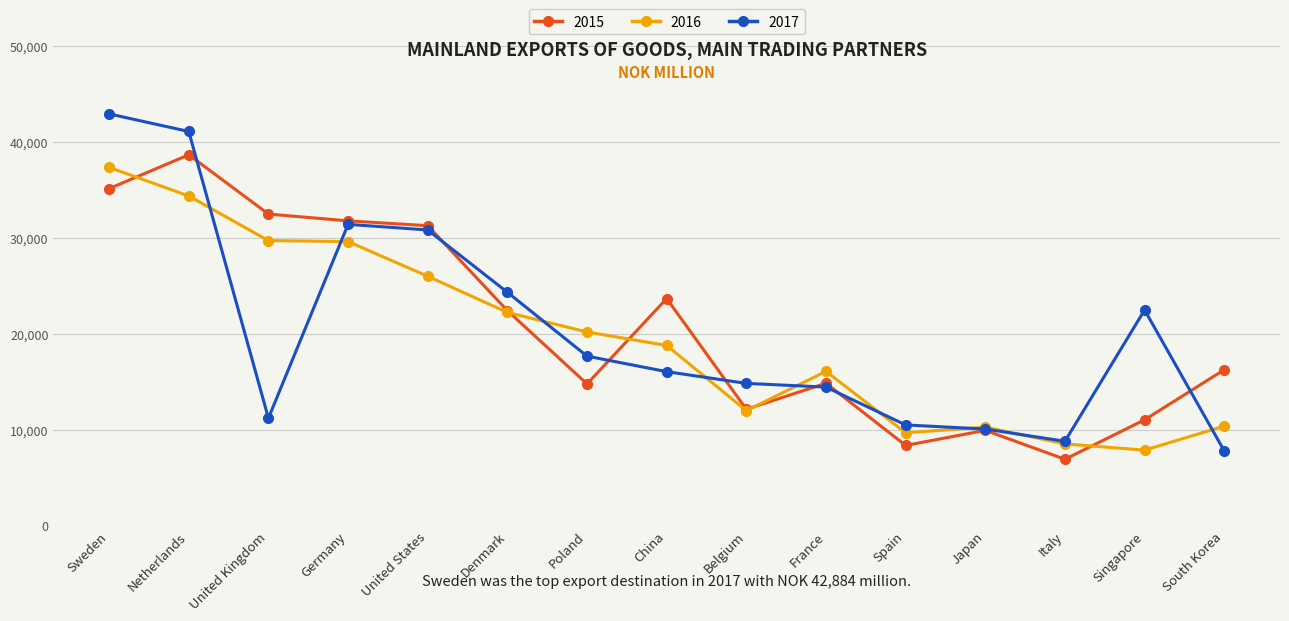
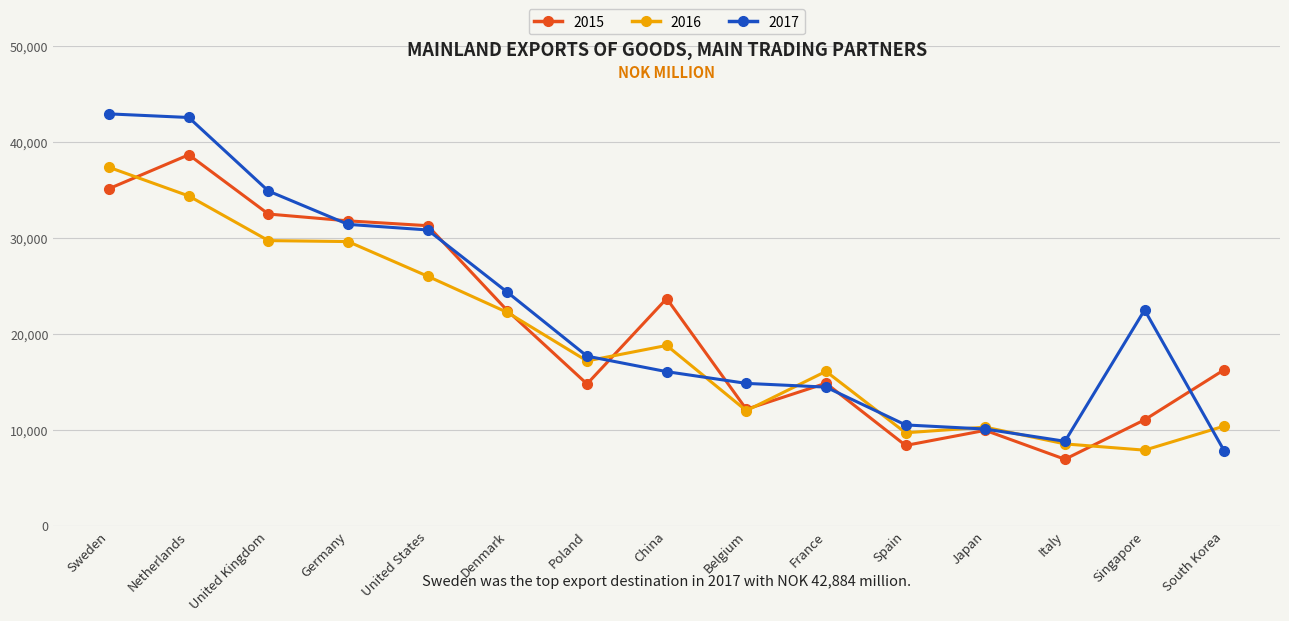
2017, Netherlands: 41,000 -> 43,000
2017, United Kingdom: 11,000 -> 35,000
2016, Poland: 20,000 -> 17,000
